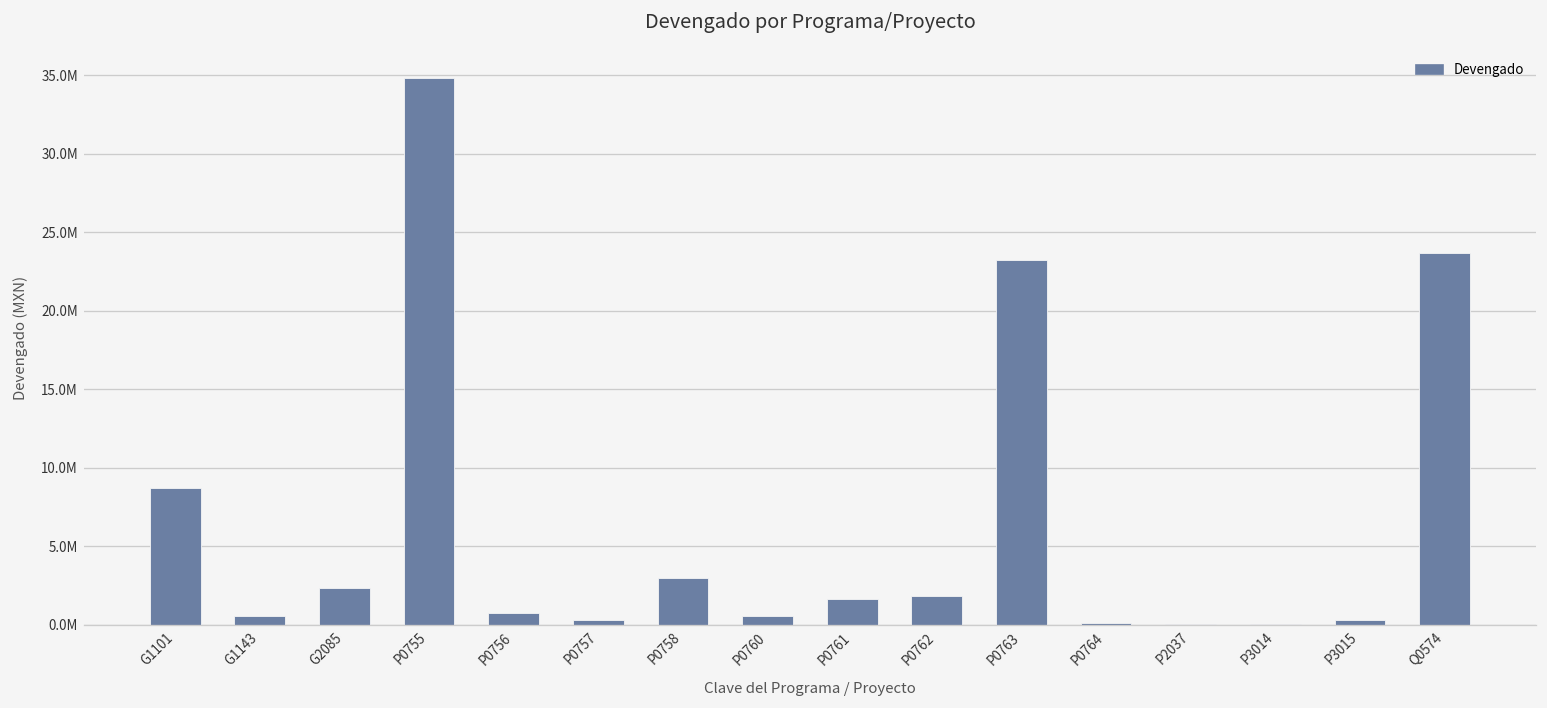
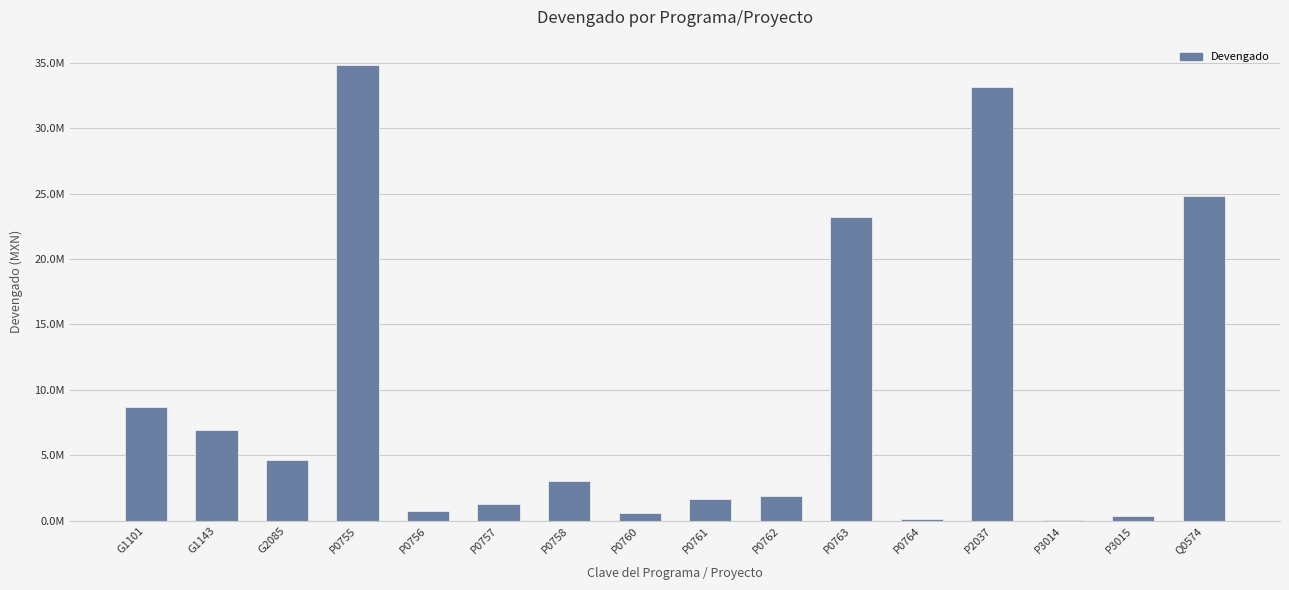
G1143: 500000 -> 6900000
G2085: 2400000 -> 4700000
P0757: 300000 -> 1300000
P2037: 100000 -> 33200000
Q0574: 23700000 -> 24800000
